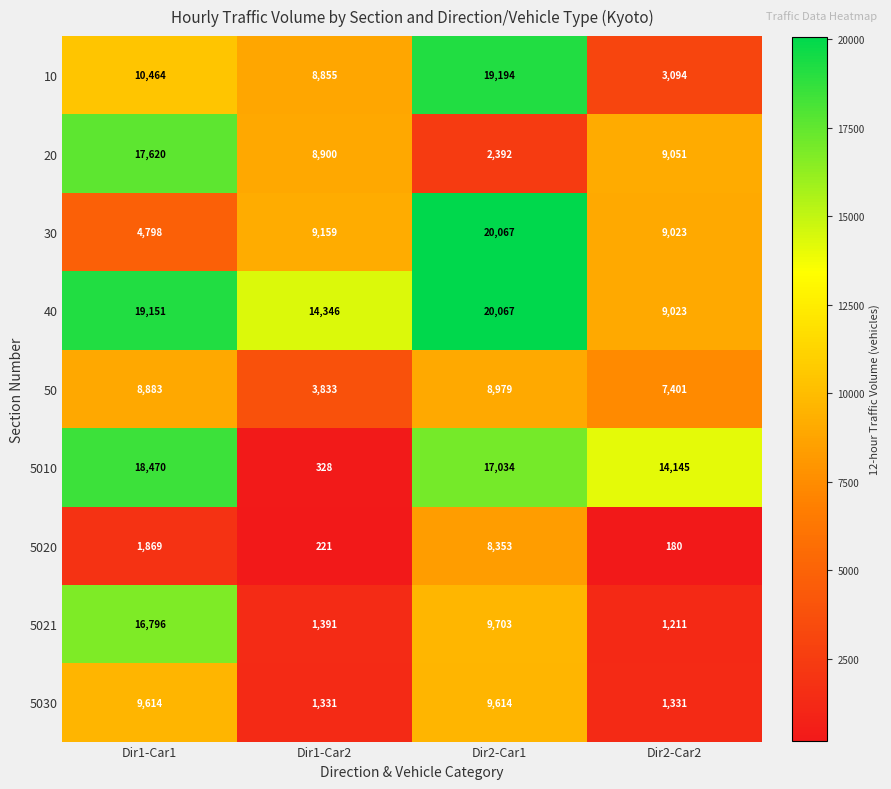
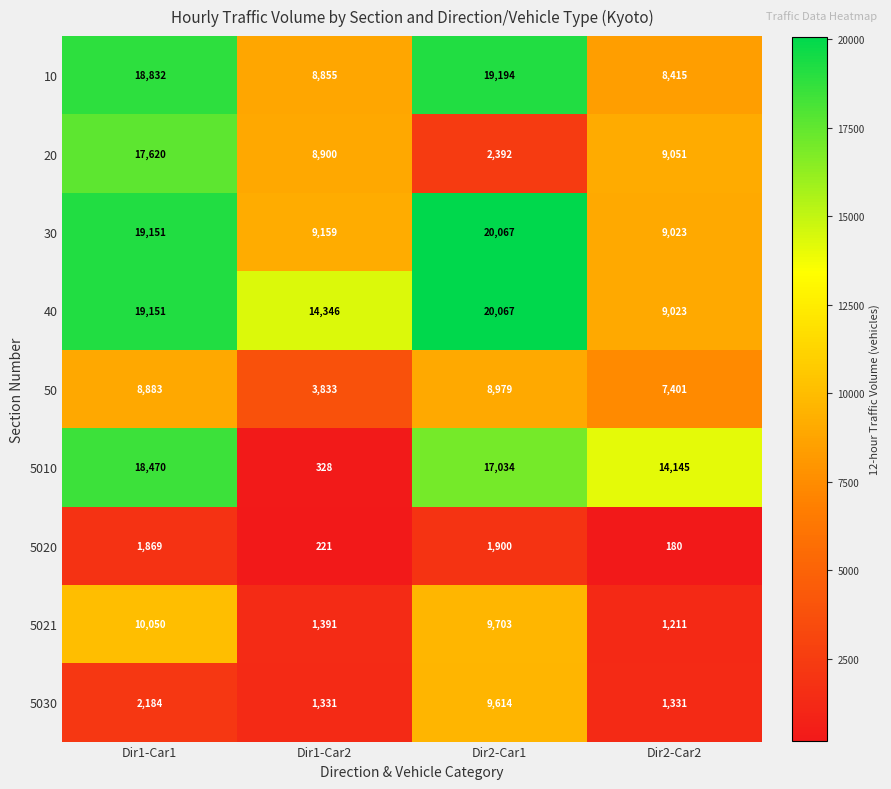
10, Dir1-Car1: 10,464 -> 18,832
10, Dir2-Car2: 3,094 -> 8,415
30, Dir1-Car1: 4,798 -> 19,151
5020, Dir2-Car1: 8,353 -> 1,900
5021, Dir1-Car1: 16,796 -> 10,050
5030, Dir1-Car1: 9,614 -> 2,184
